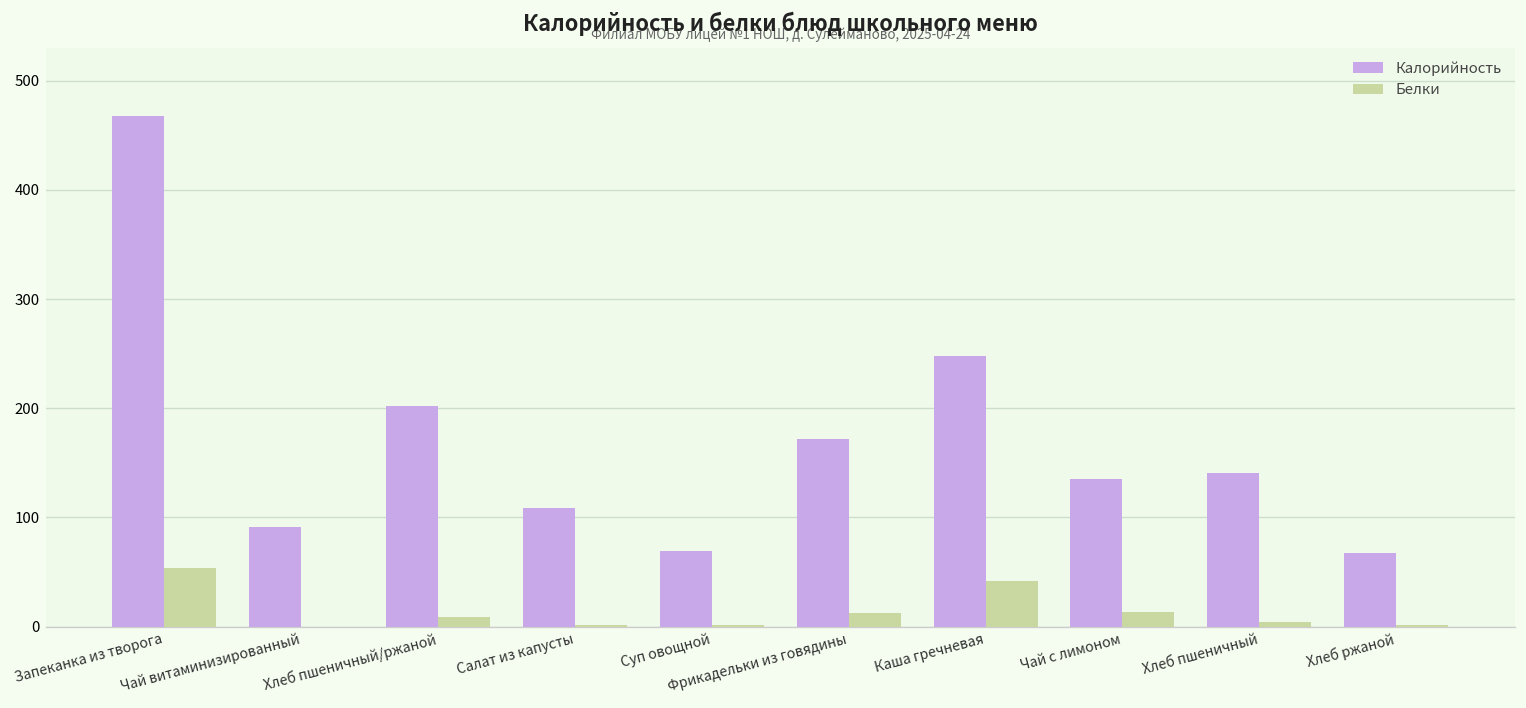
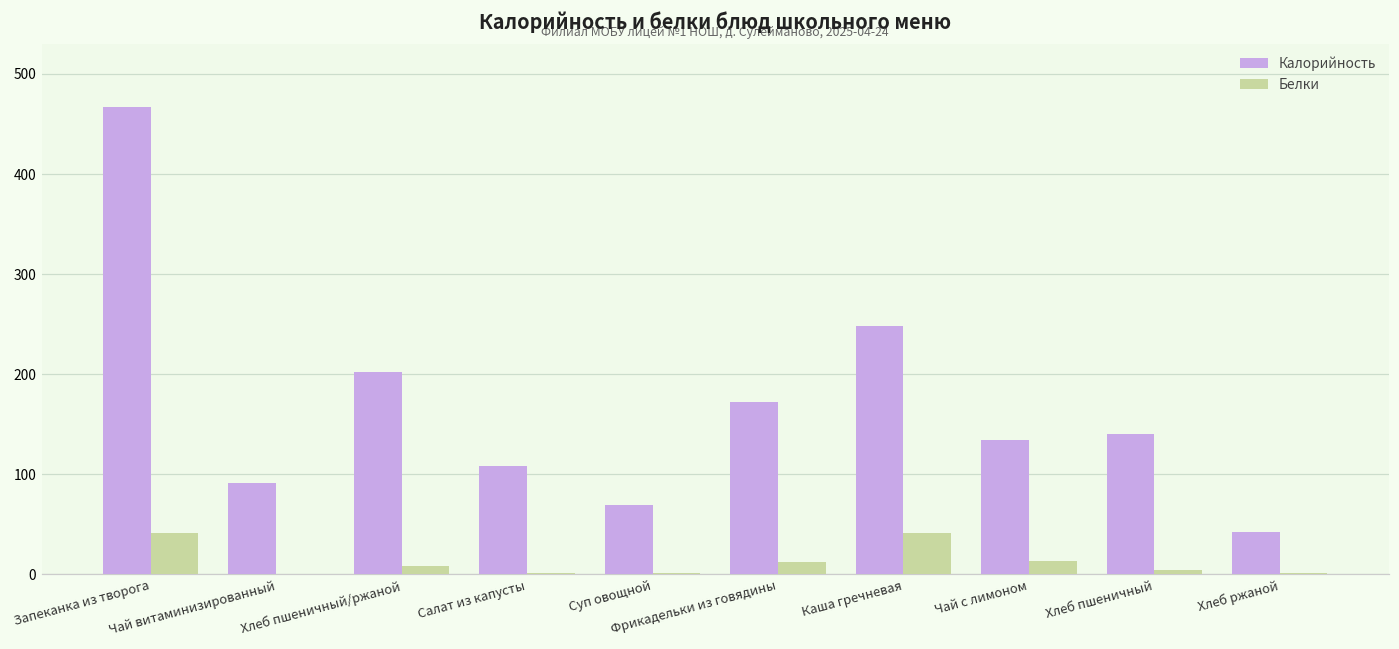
Белки, Запеканка из творога: 50 -> 40
Калорийность, Хлеб ржаной: 70 -> 40
